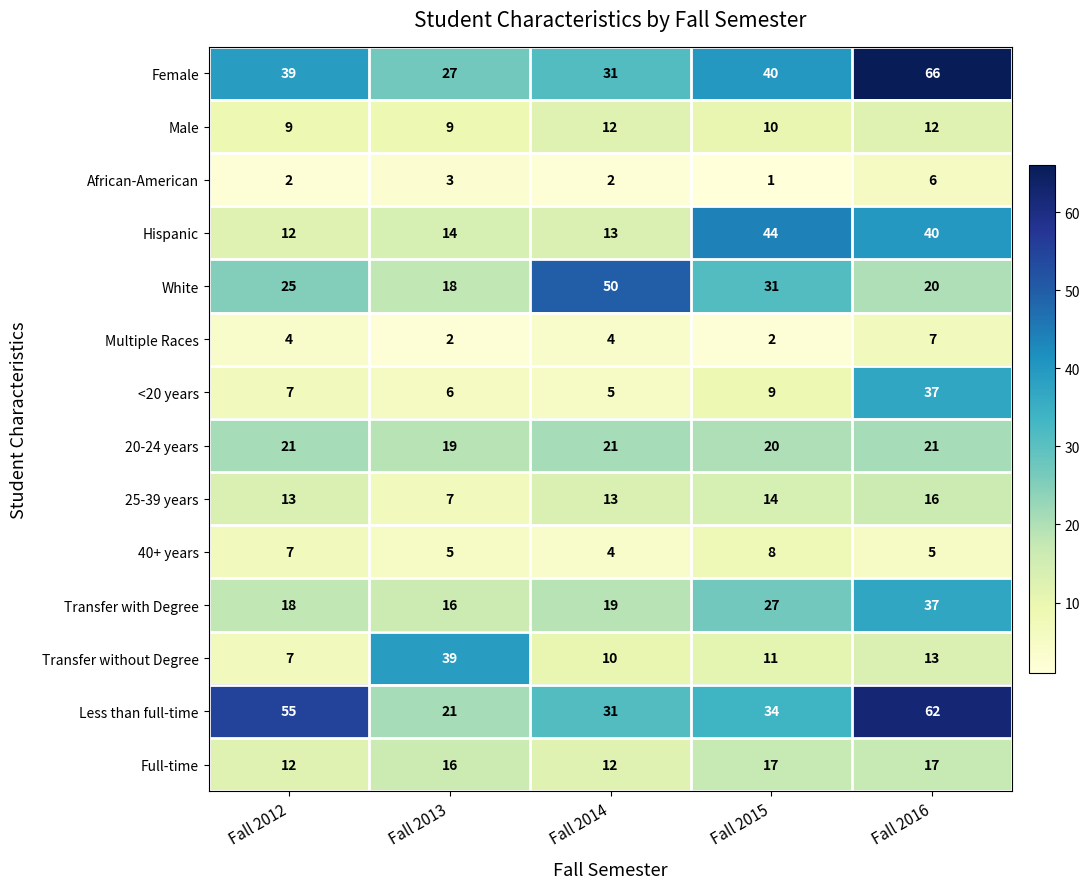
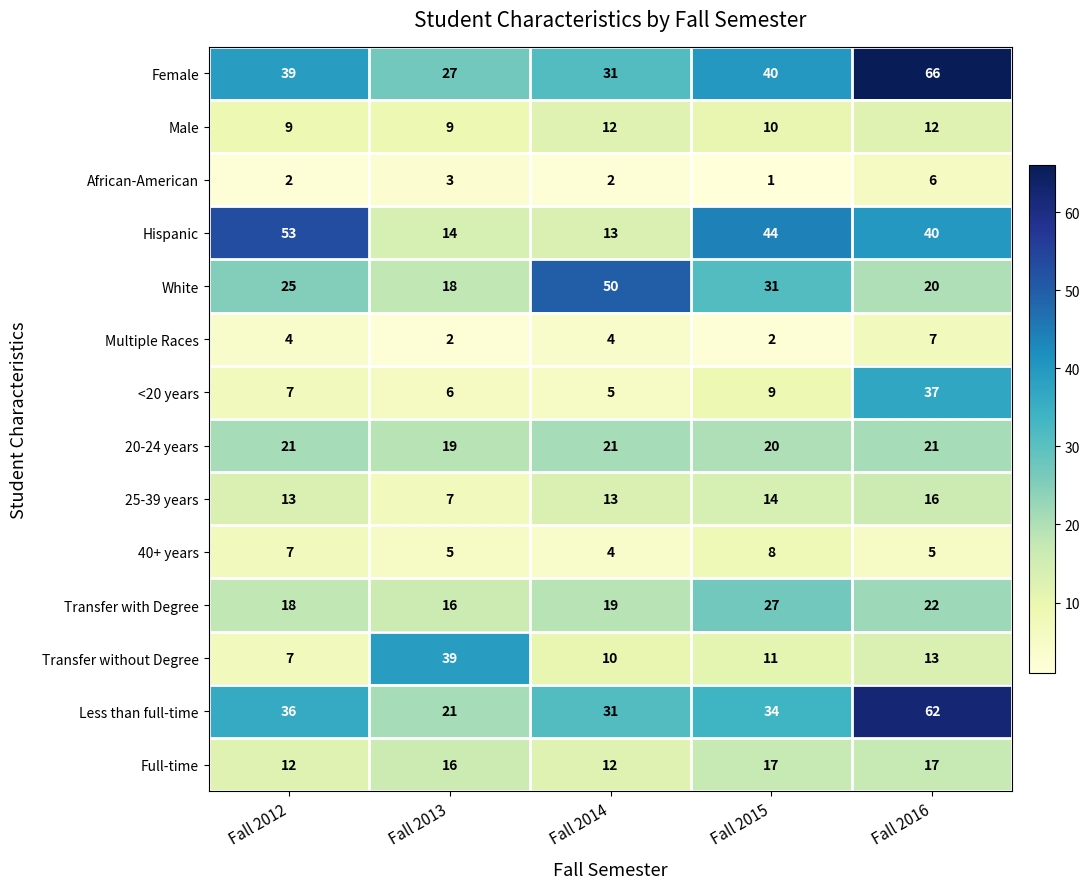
Hispanic, Fall 2012: 12 -> 53
Transfer with Degree, Fall 2016: 37 -> 22
Less than full-time, Fall 2012: 55 -> 36
